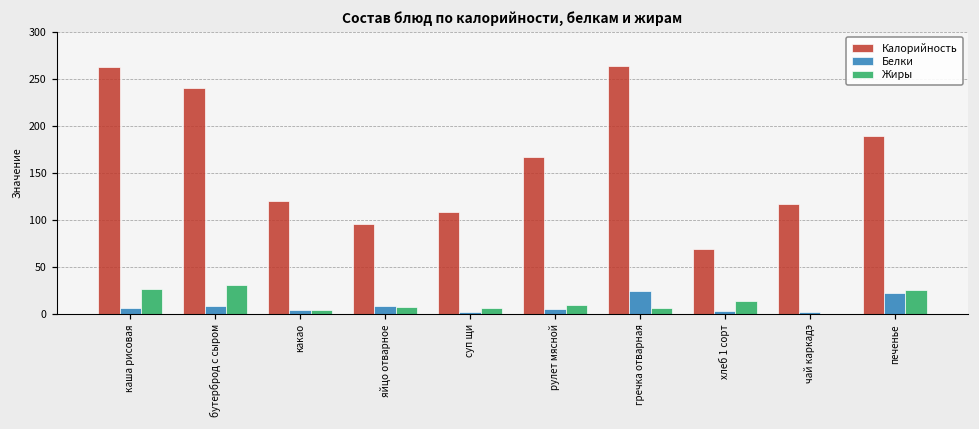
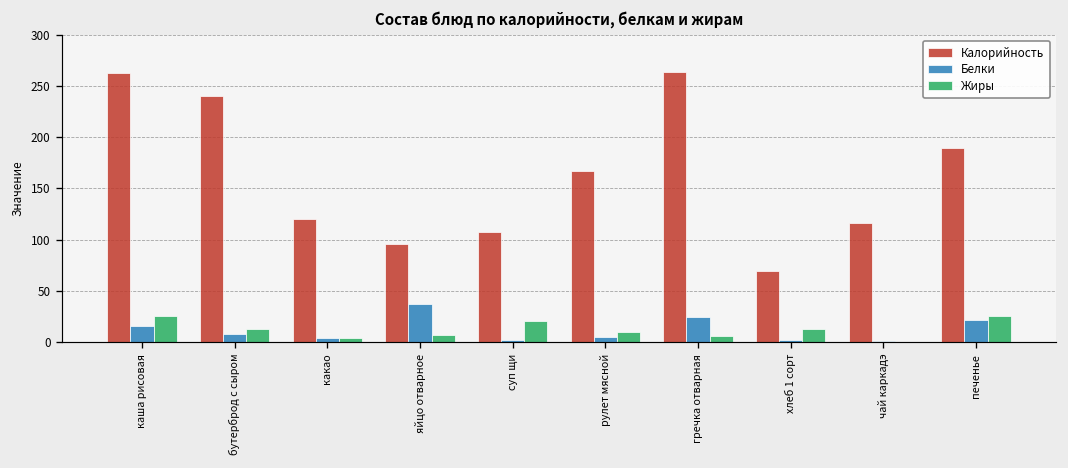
Белки, каша рисовая: 10 -> 20
Жиры, бутерброд с сыром: 30 -> 10
Белки, яйцо отварное: 10 -> 40
Жиры, суп щи: 10 -> 20
